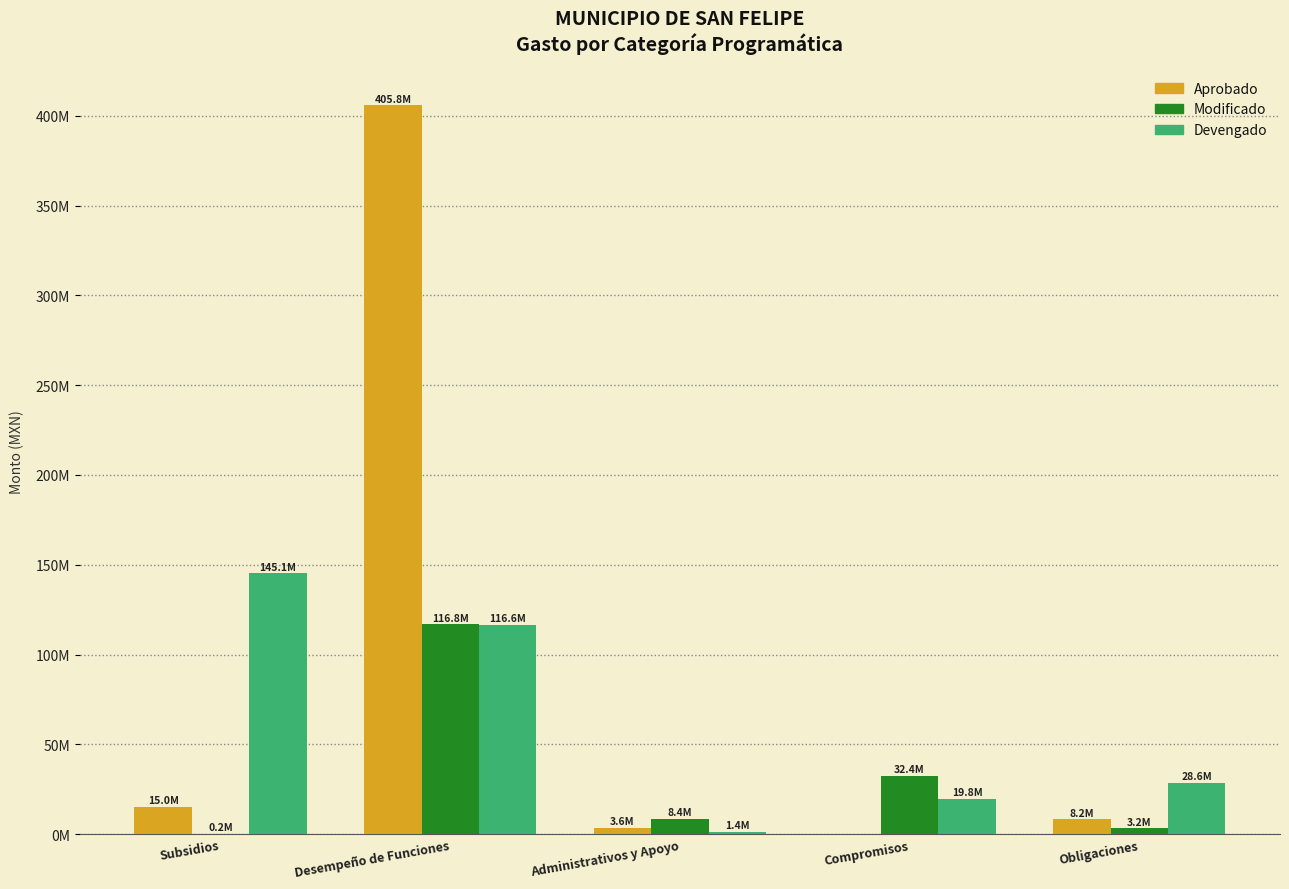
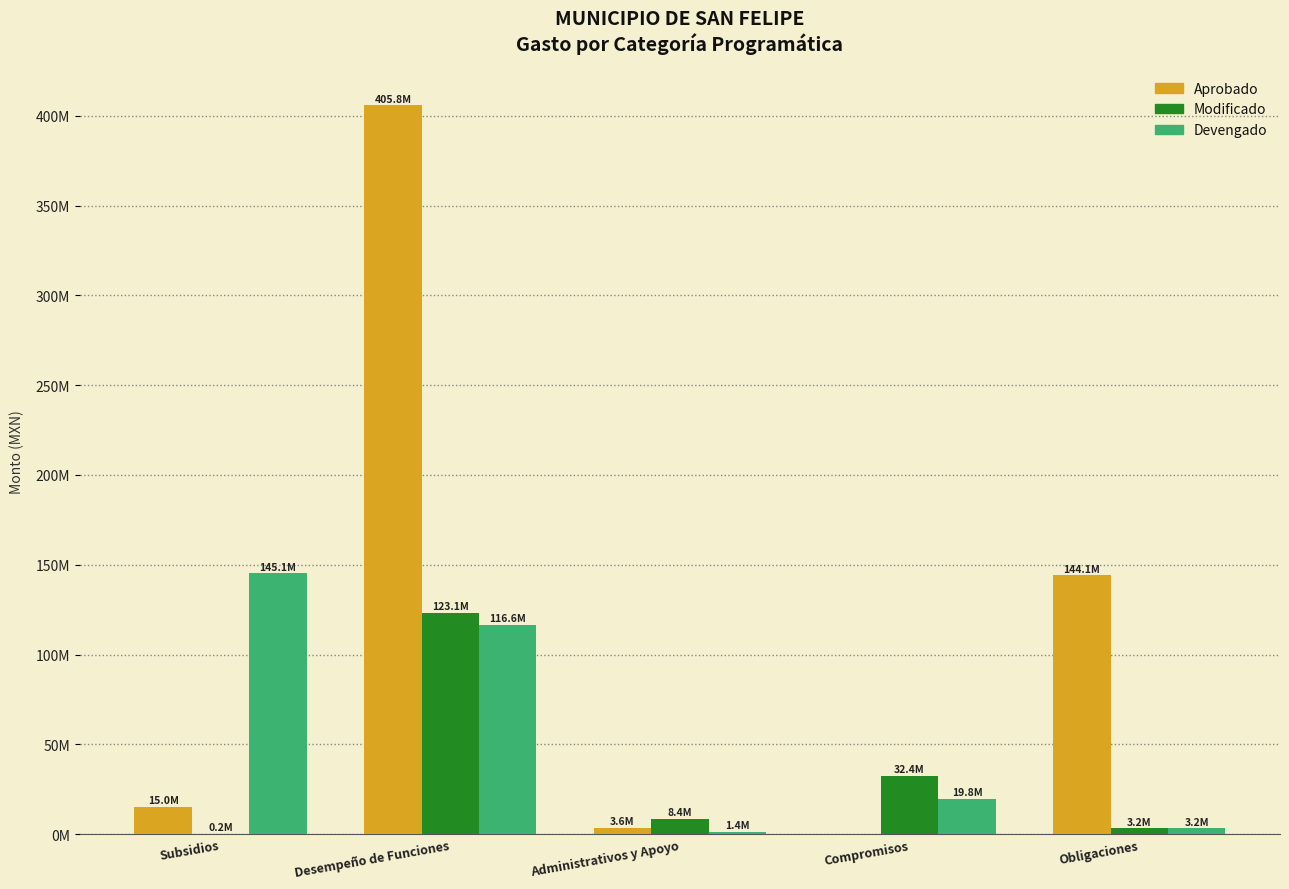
Modificado, Desempeño de Funciones: 116.8M -> 123.1M
Aprobado, Obligaciones: 8.2M -> 144.1M
Devengado, Obligaciones: 28.6M -> 3.2M
